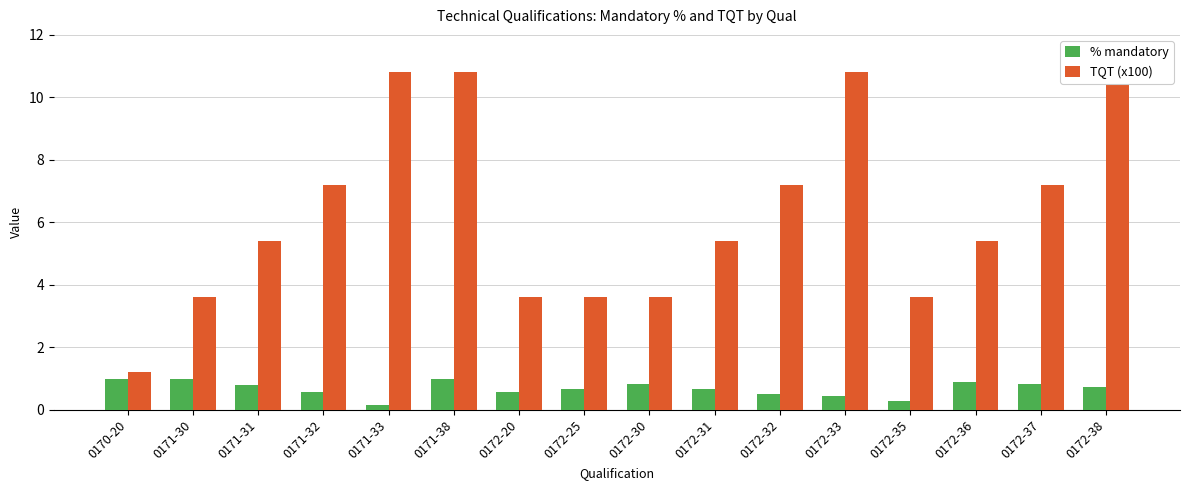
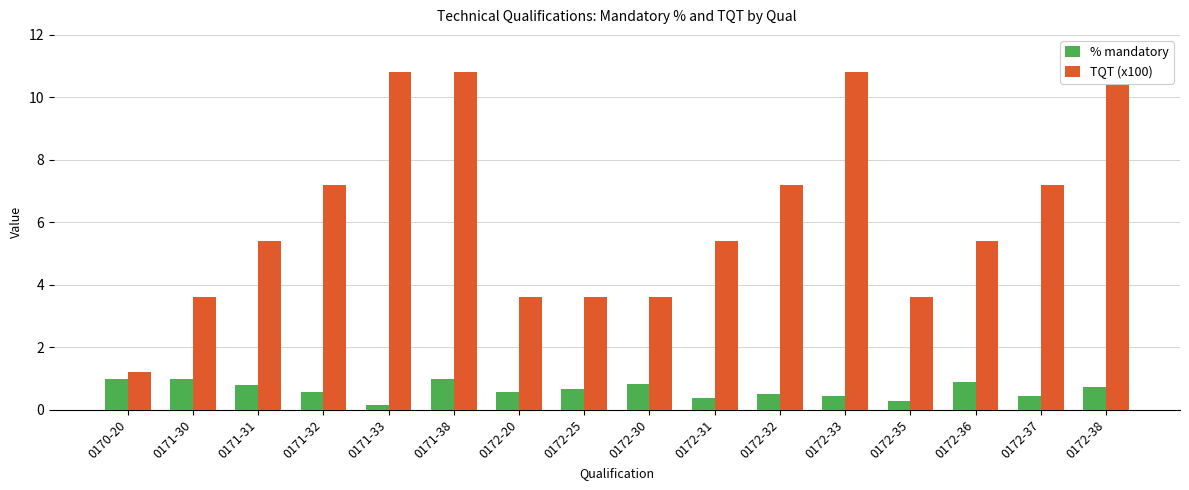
% mandatory, 0172-31: 0.7 -> 0.4
% mandatory, 0172-37: 0.8 -> 0.5
